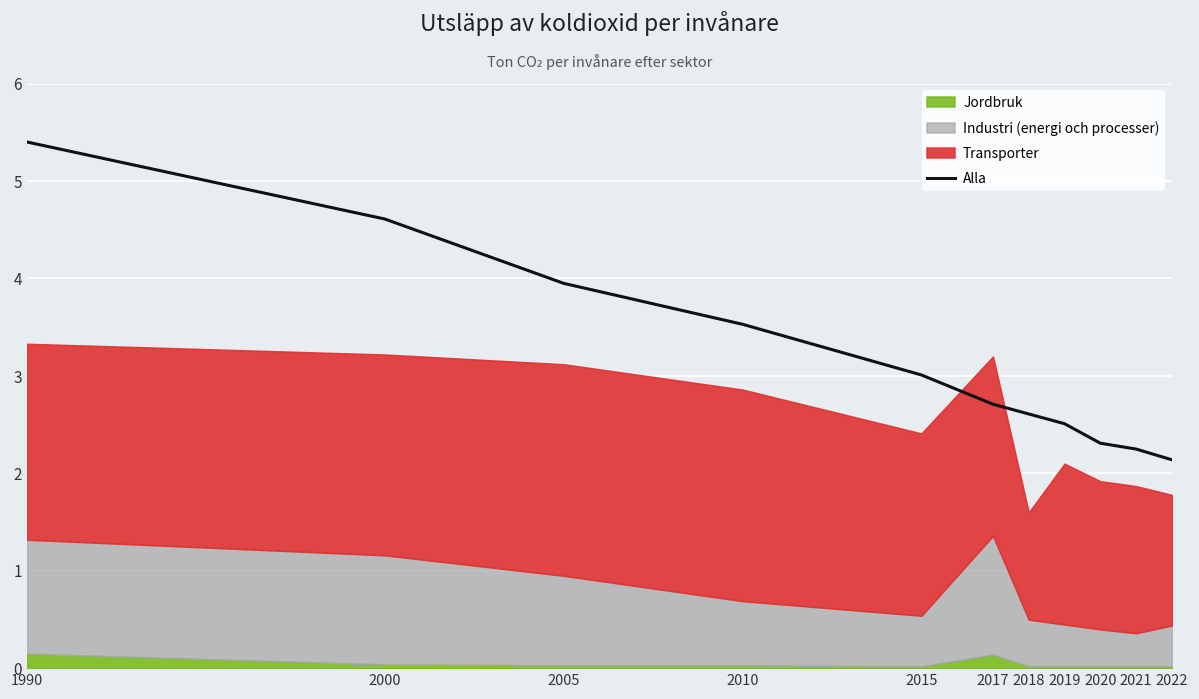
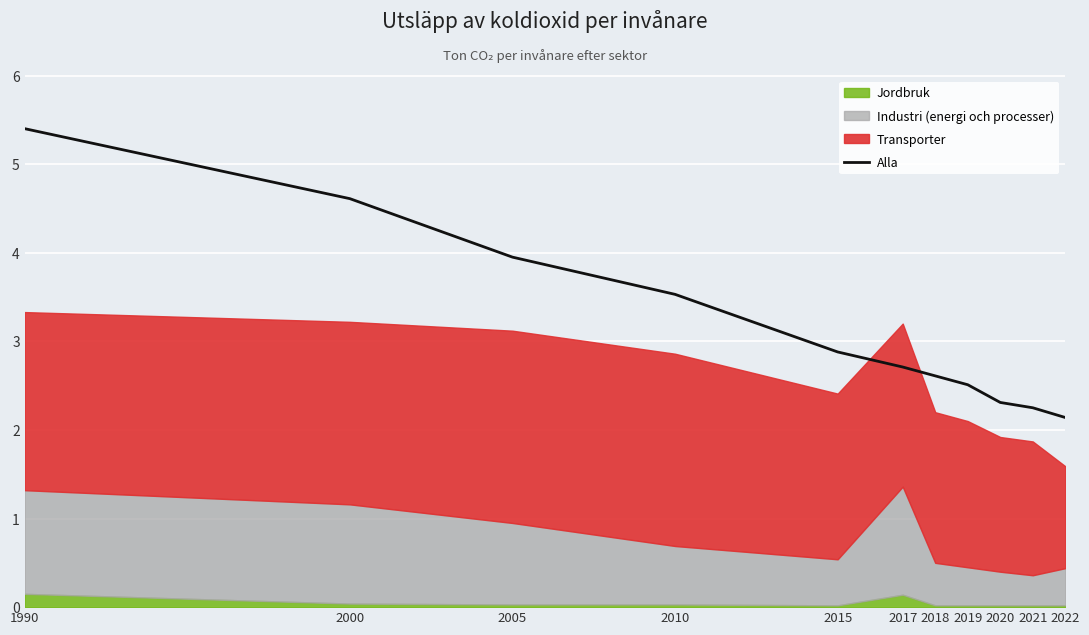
Alla, 2015: 3.0 -> 2.9
Transporter, 2018: 1.1 -> 1.7
Transporter, 2022: 1.3 -> 1.2
